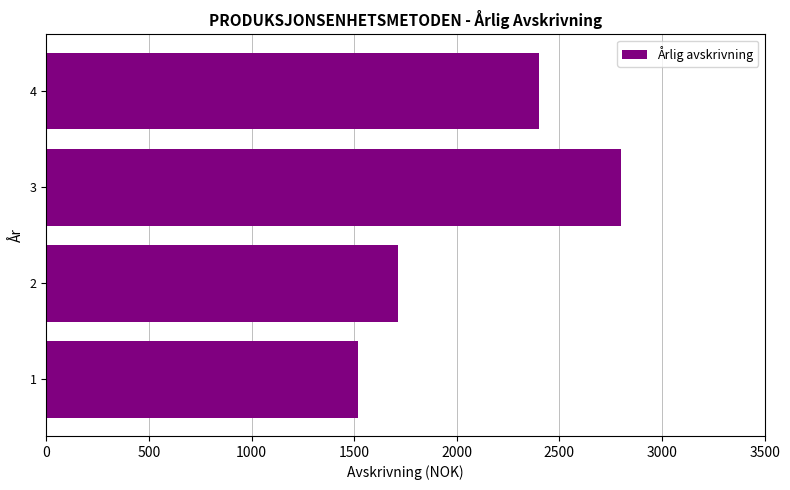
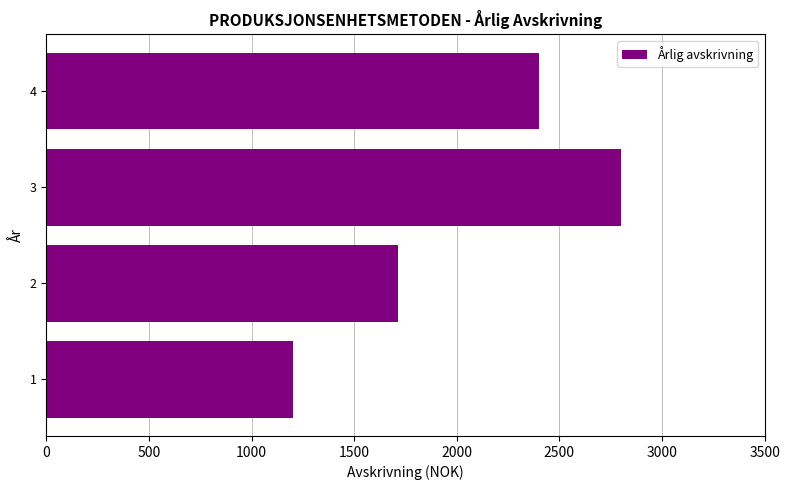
1: 1520 -> 1200
